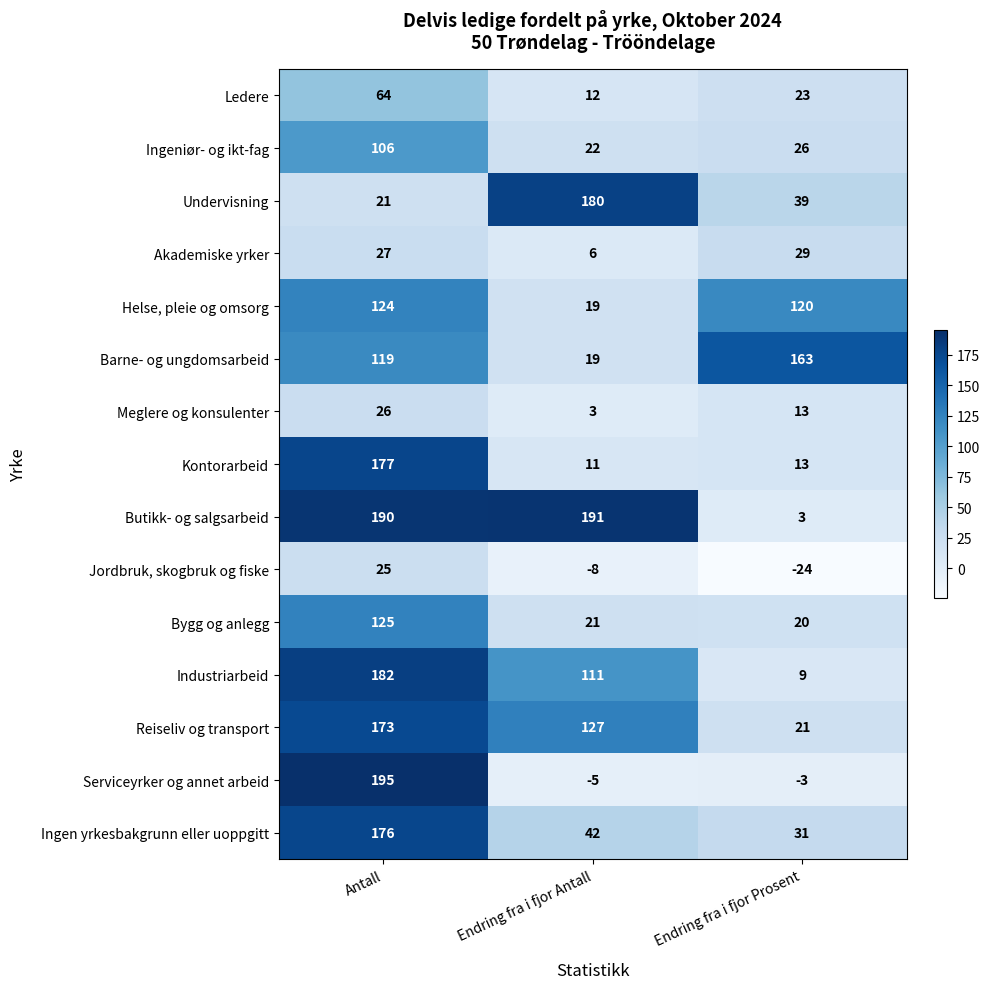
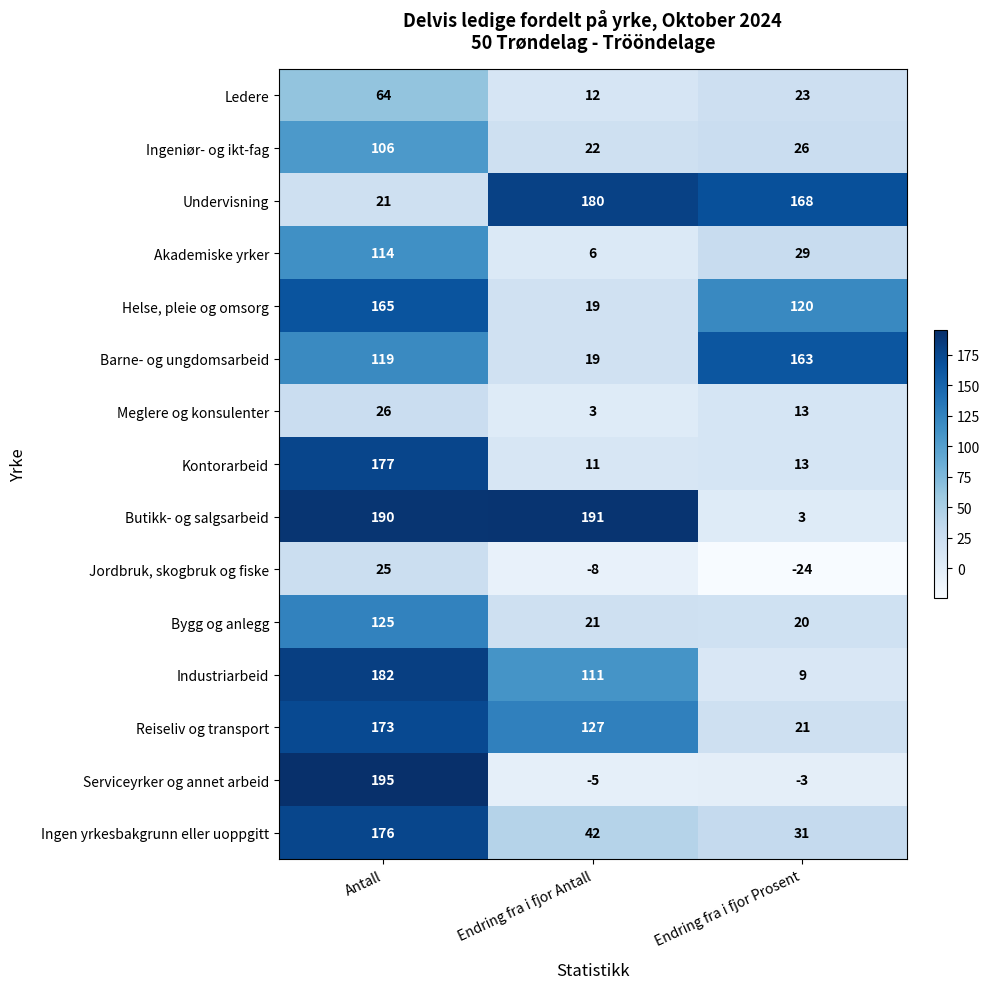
Undervisning, Endring fra i fjor Prosent: 39 -> 168
Akademiske yrker, Antall: 27 -> 114
Helse, pleie og omsorg, Antall: 124 -> 165
